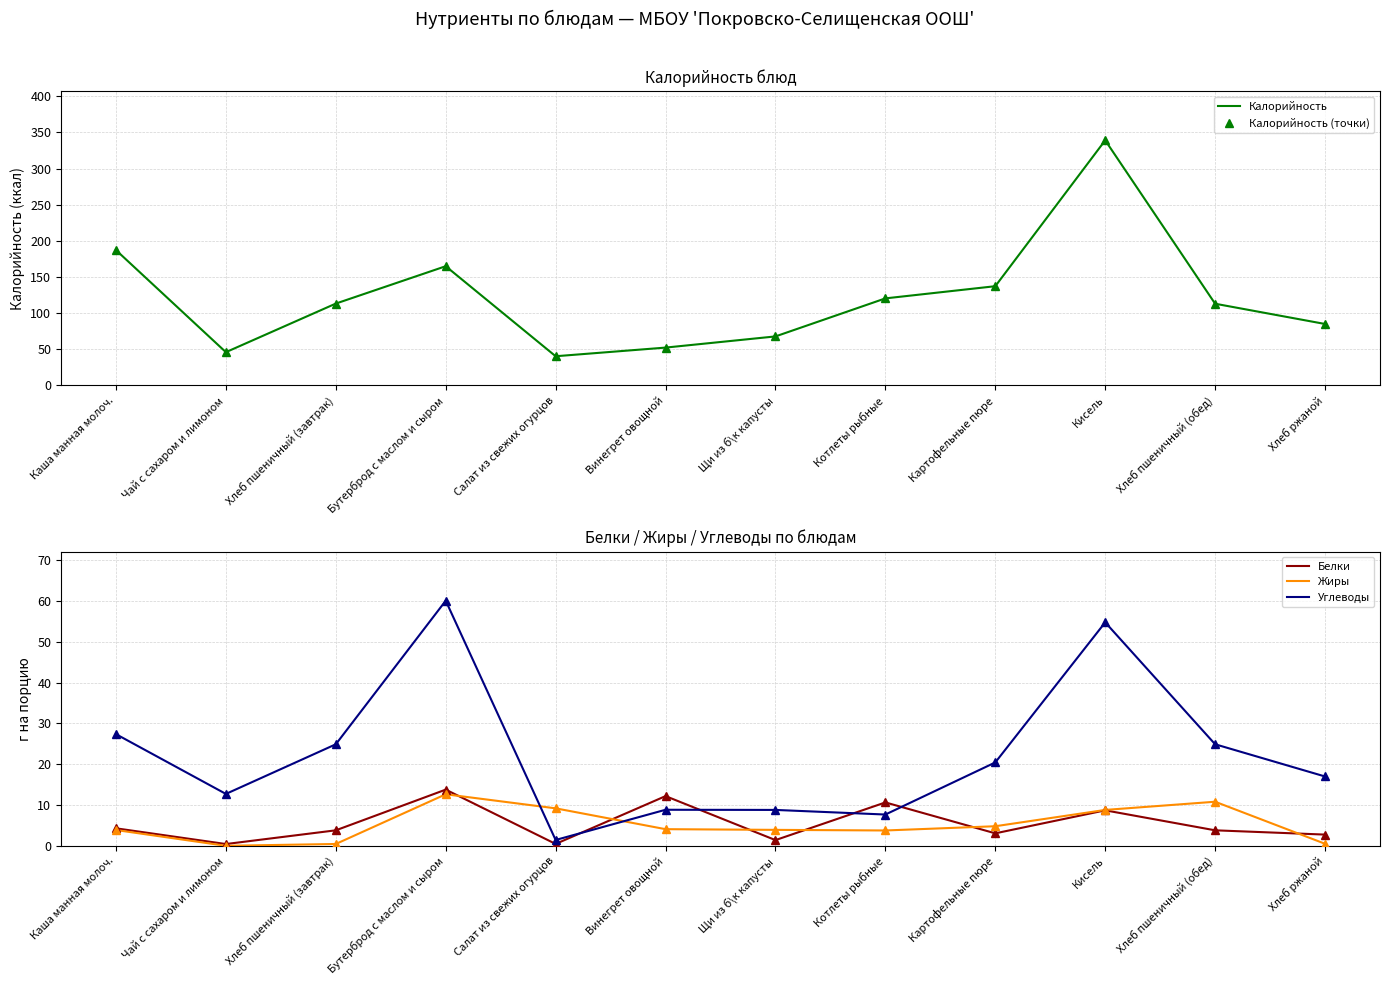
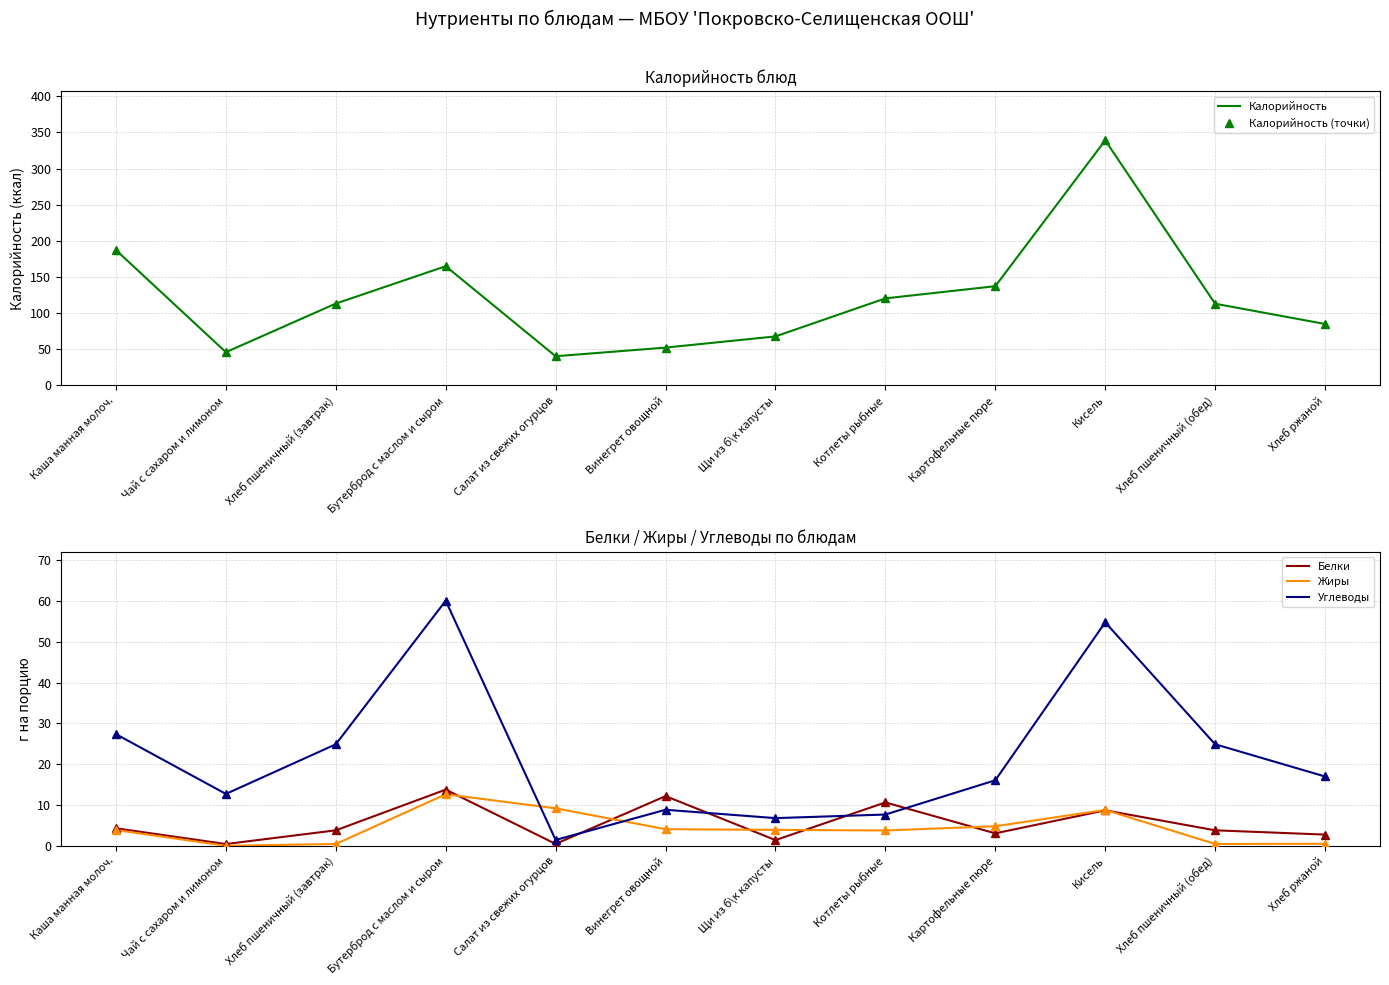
Белки / Жиры / Углеводы по блюдам, Углеводы, Щи из б\к капусты: 9 -> 7
Белки / Жиры / Углеводы по блюдам, Углеводы, Картофельные пюре: 20 -> 16
Белки / Жиры / Углеводы по блюдам, Жиры, Хлеб пшеничный (обед): 11 -> 0
